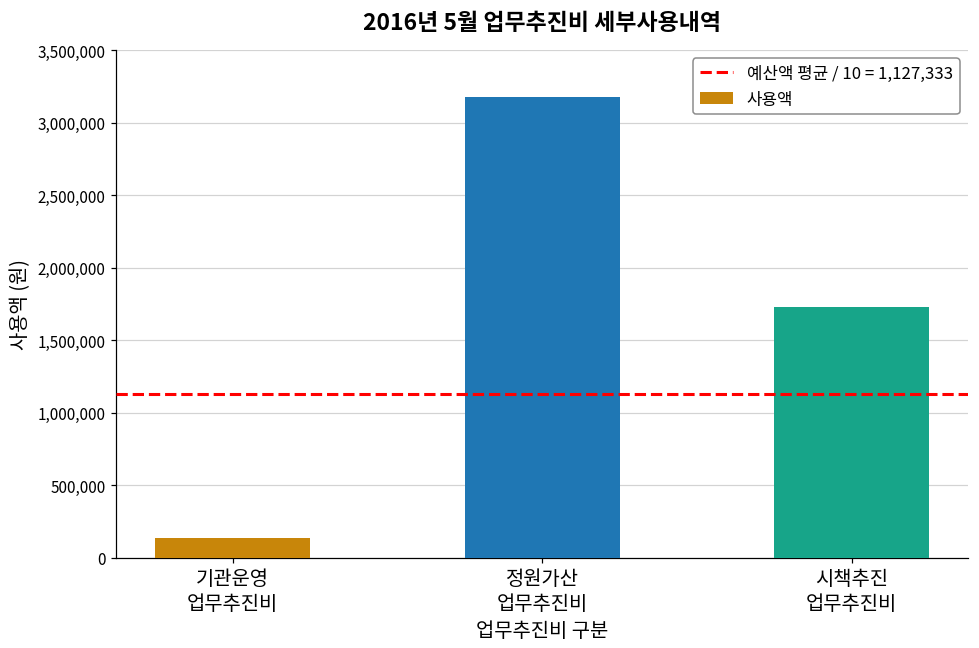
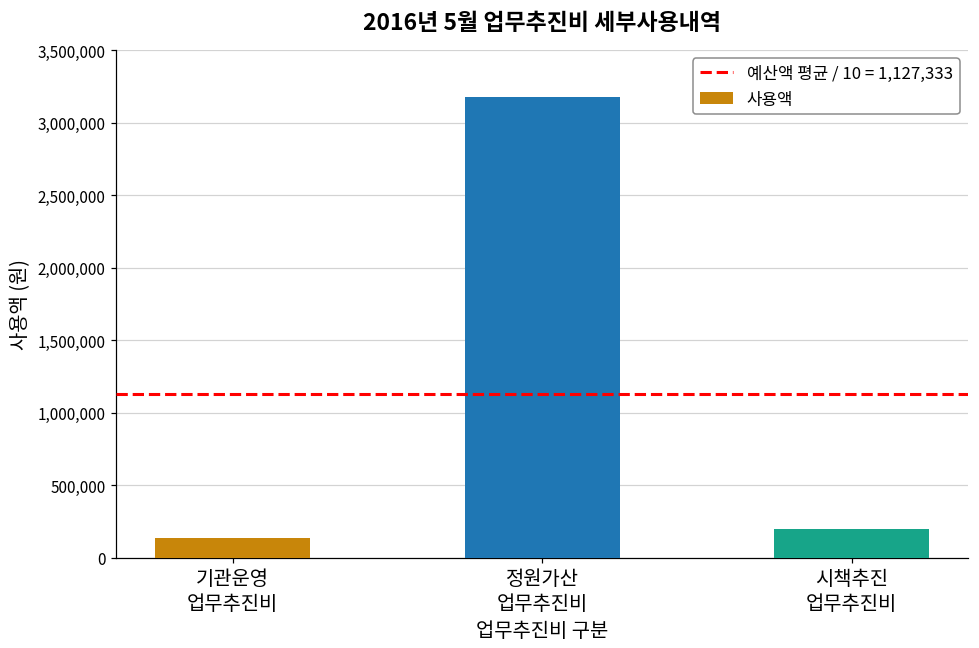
시책추진 업무추진비: 1,730,000 -> 200,000
